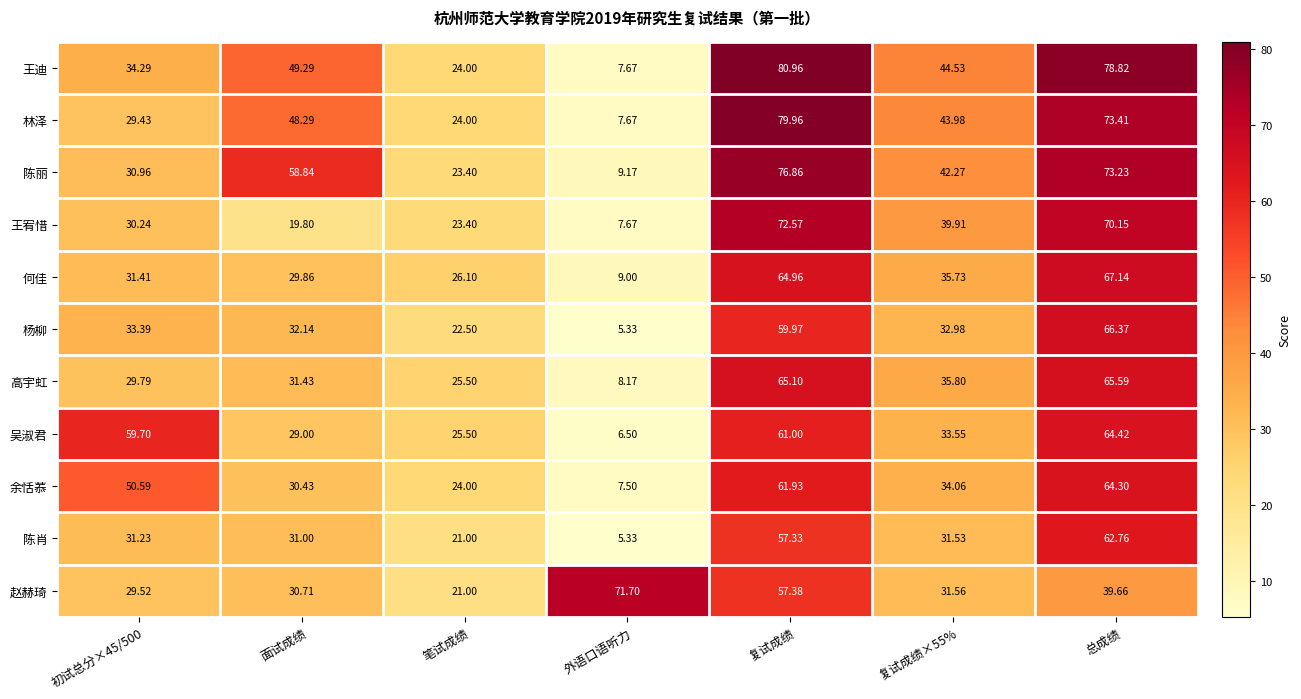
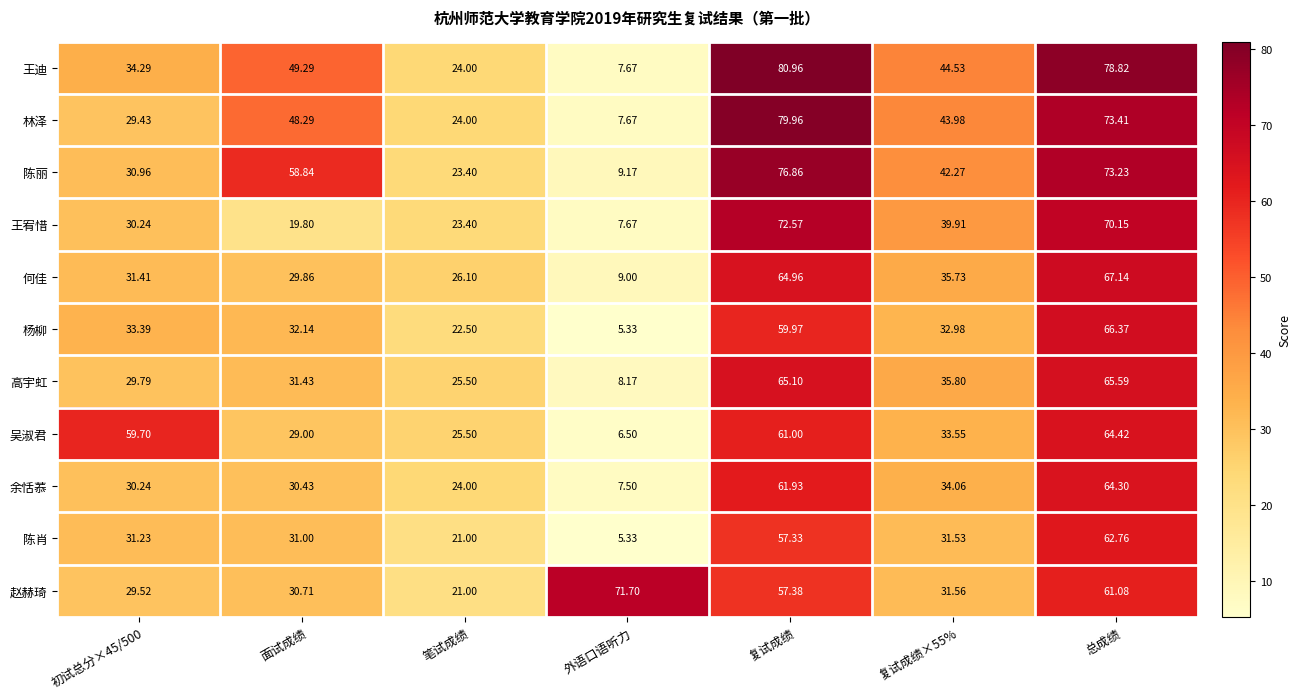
余恬菾, 初试总分×45/500: 50.59 -> 30.24
赵赫琦, 总成绩: 39.66 -> 61.08
